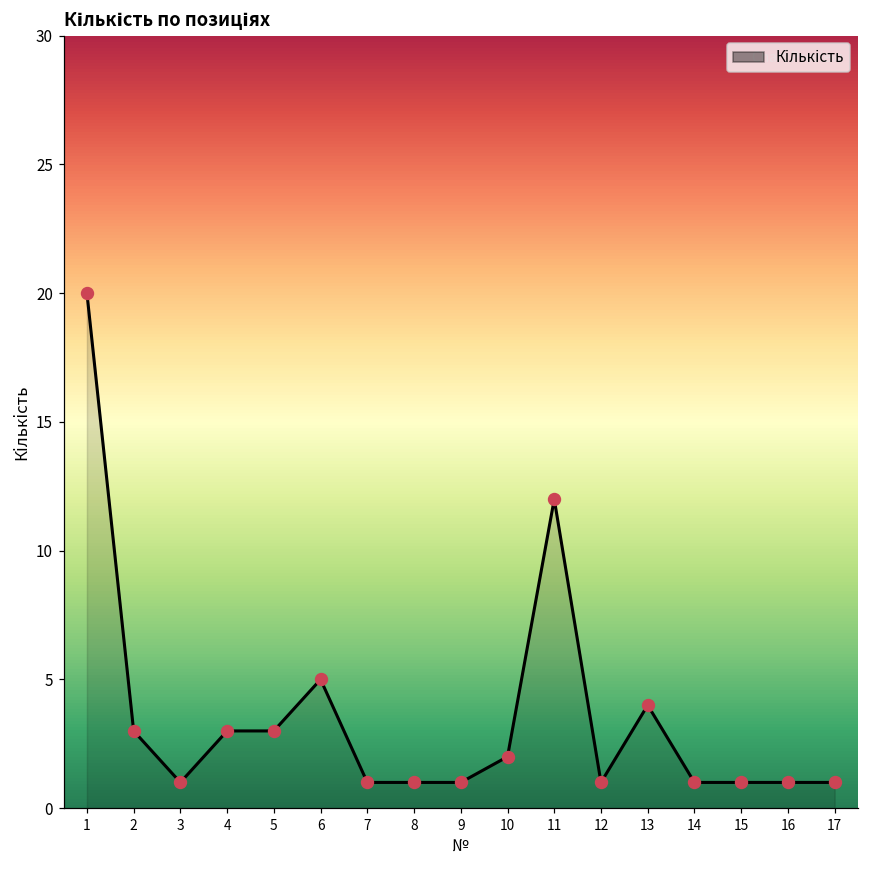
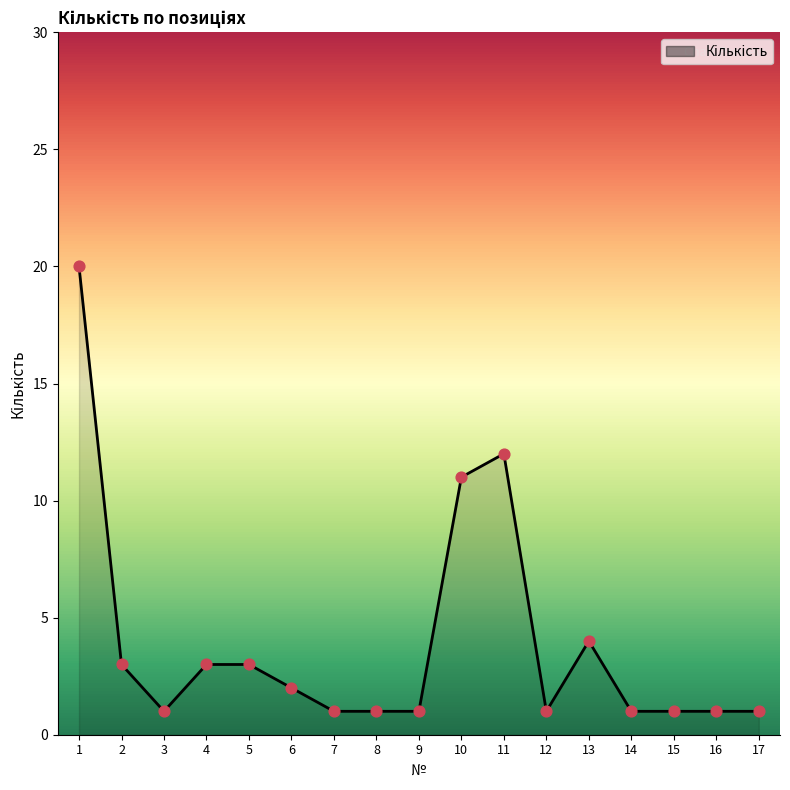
6: 5 -> 2
10: 2 -> 11
